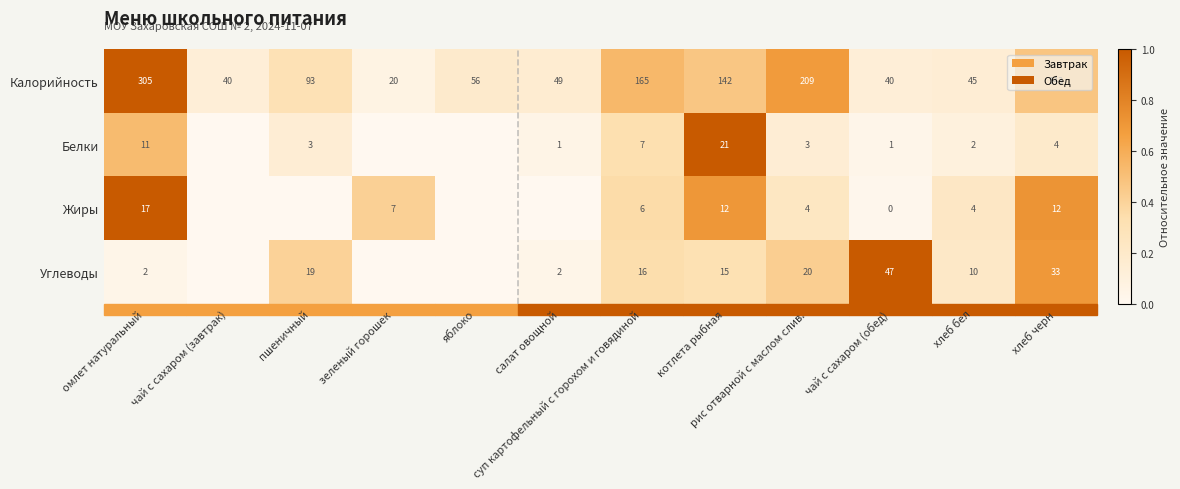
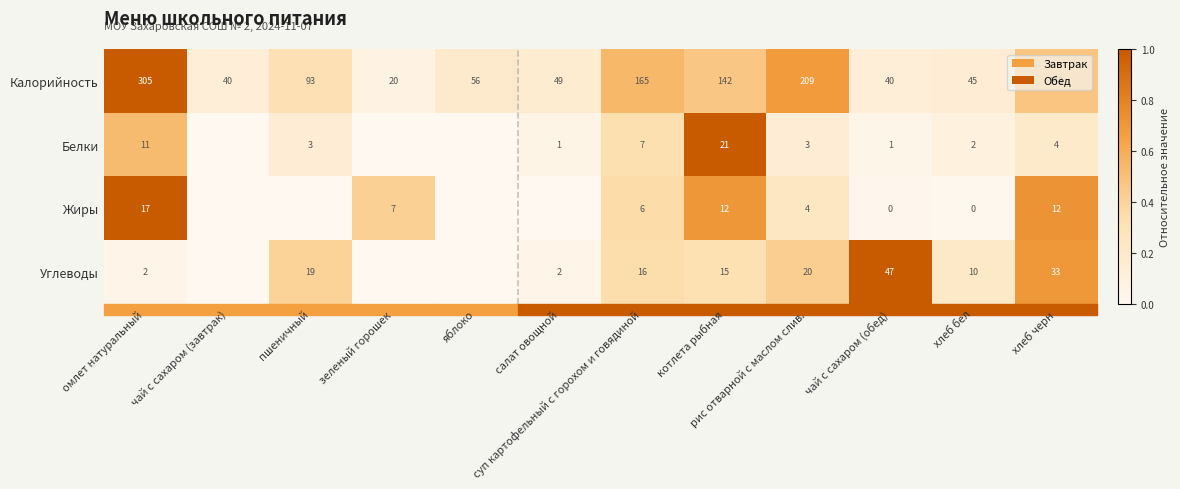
Жиры, хлеб бел: 4 -> 0
